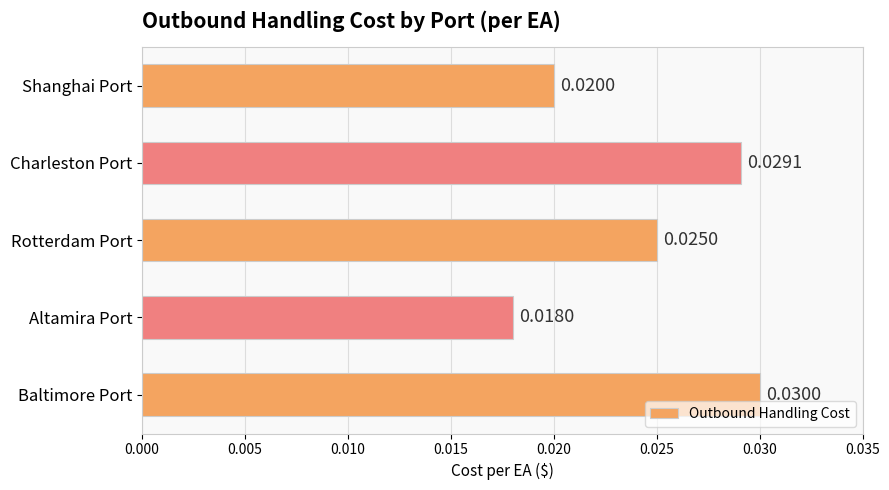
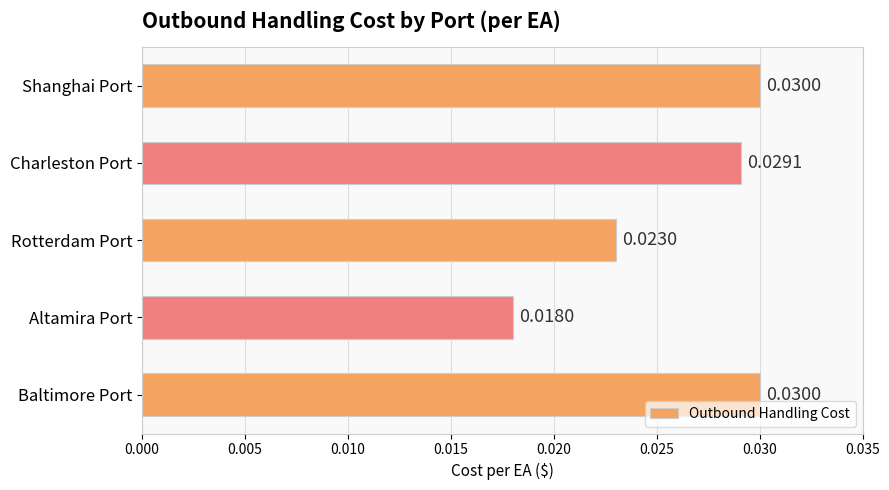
Shanghai Port: 0.0200 -> 0.0300
Rotterdam Port: 0.0250 -> 0.0230
